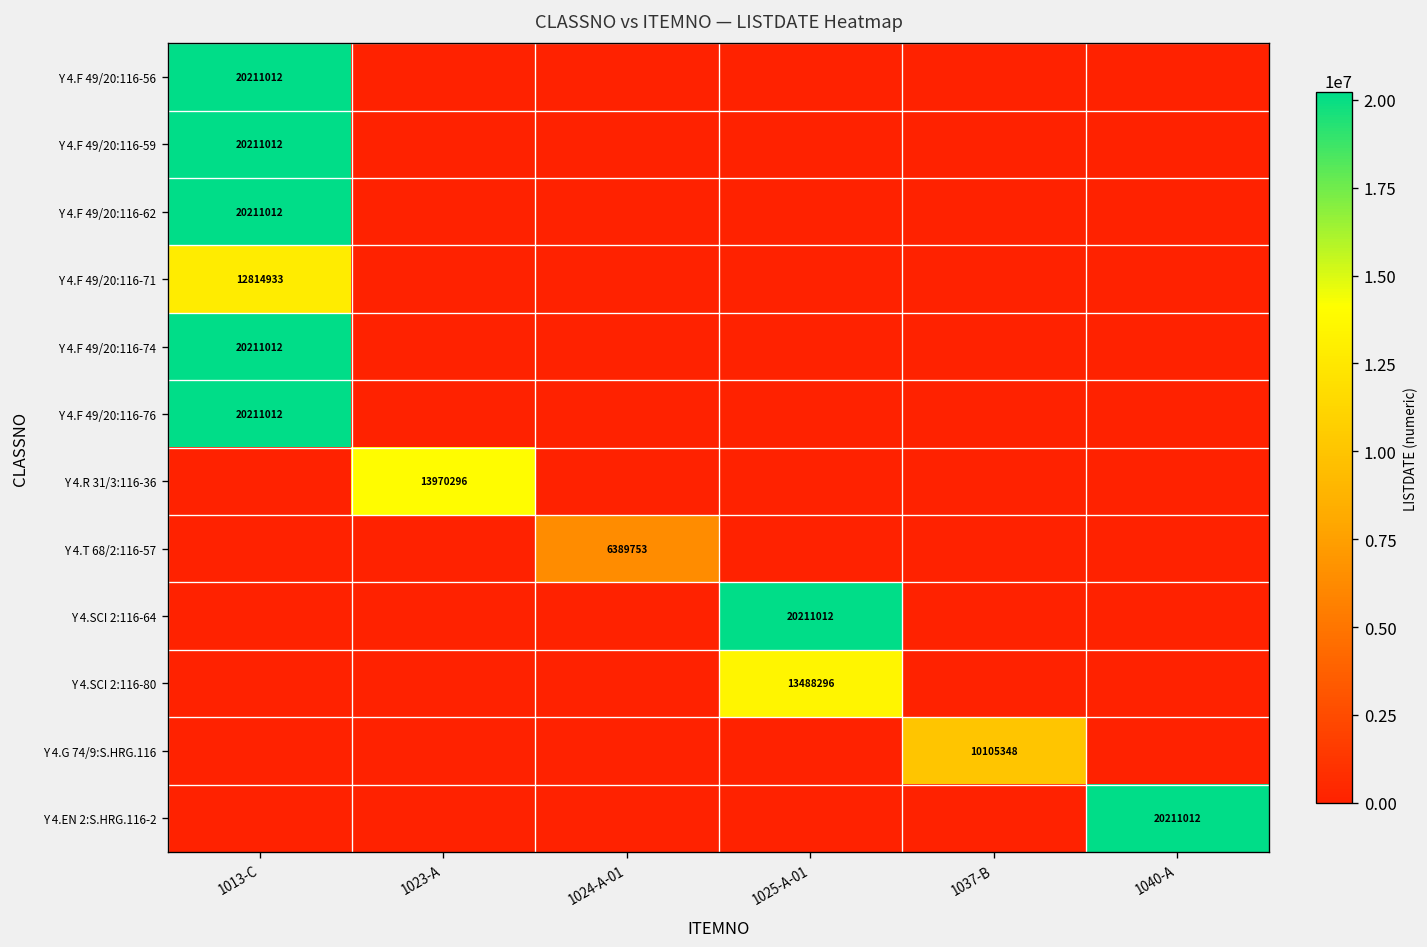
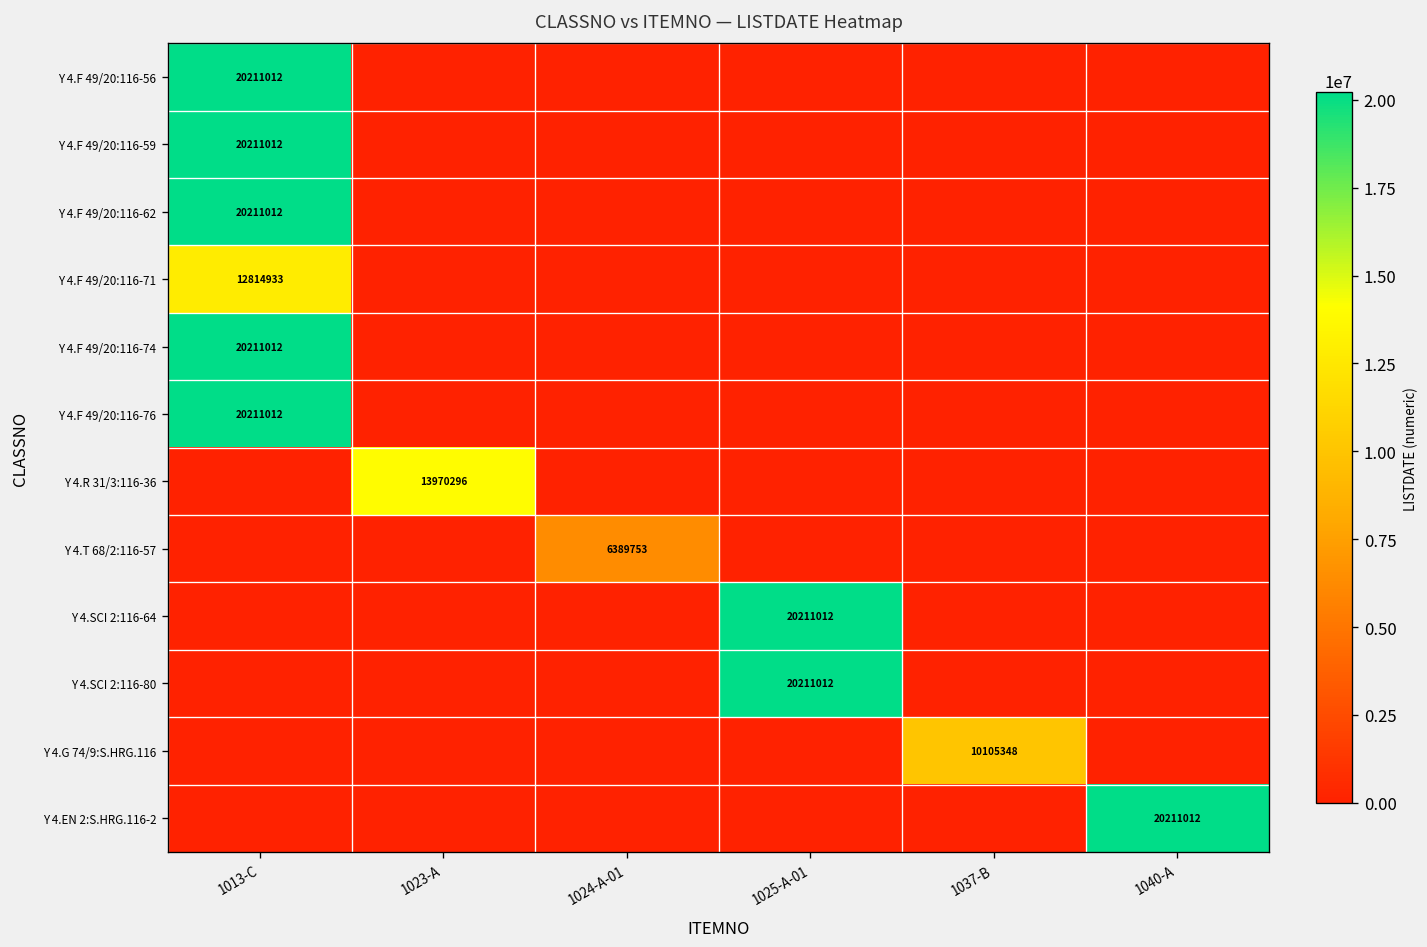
Y 4.SCI 2:116-80, 1025-A-01: 13488296 -> 20211012
